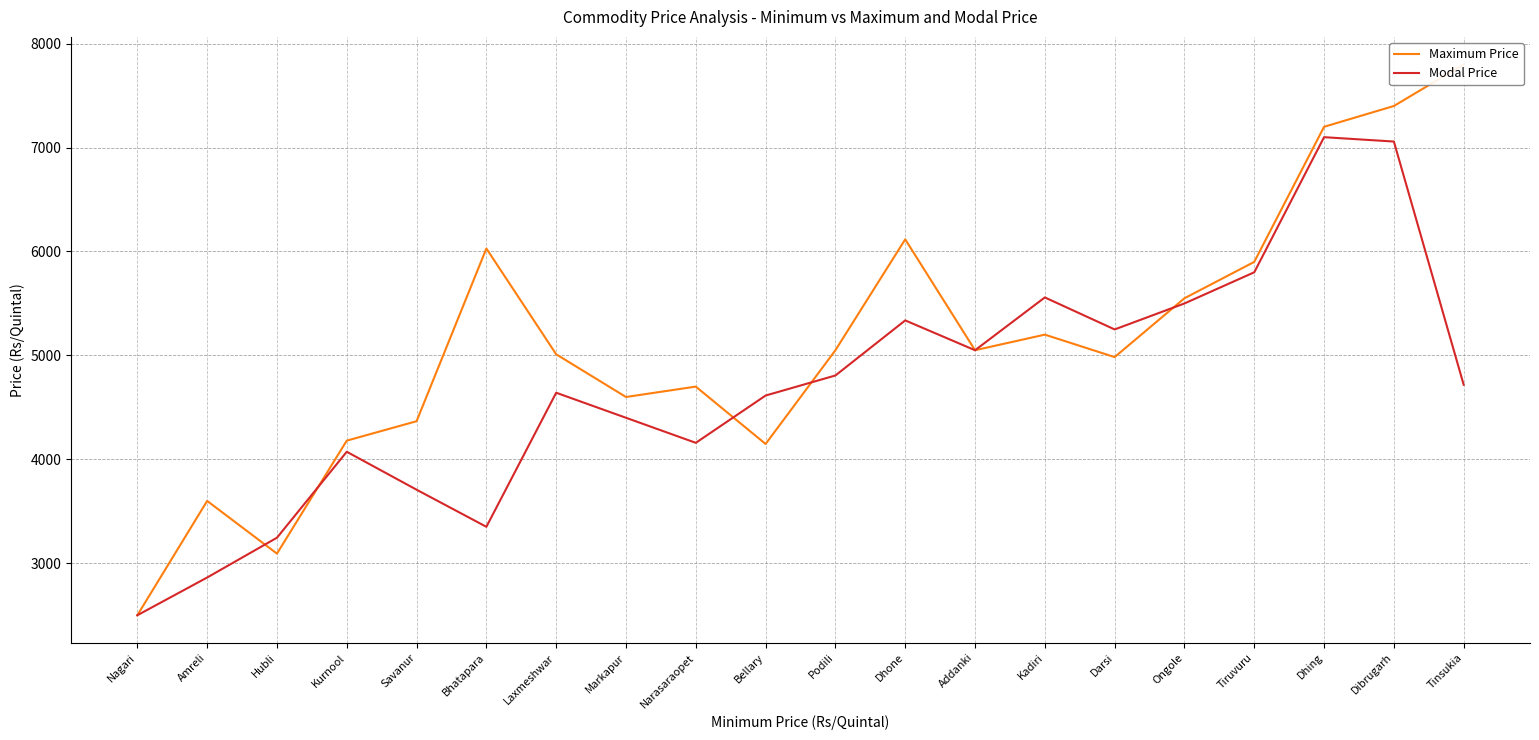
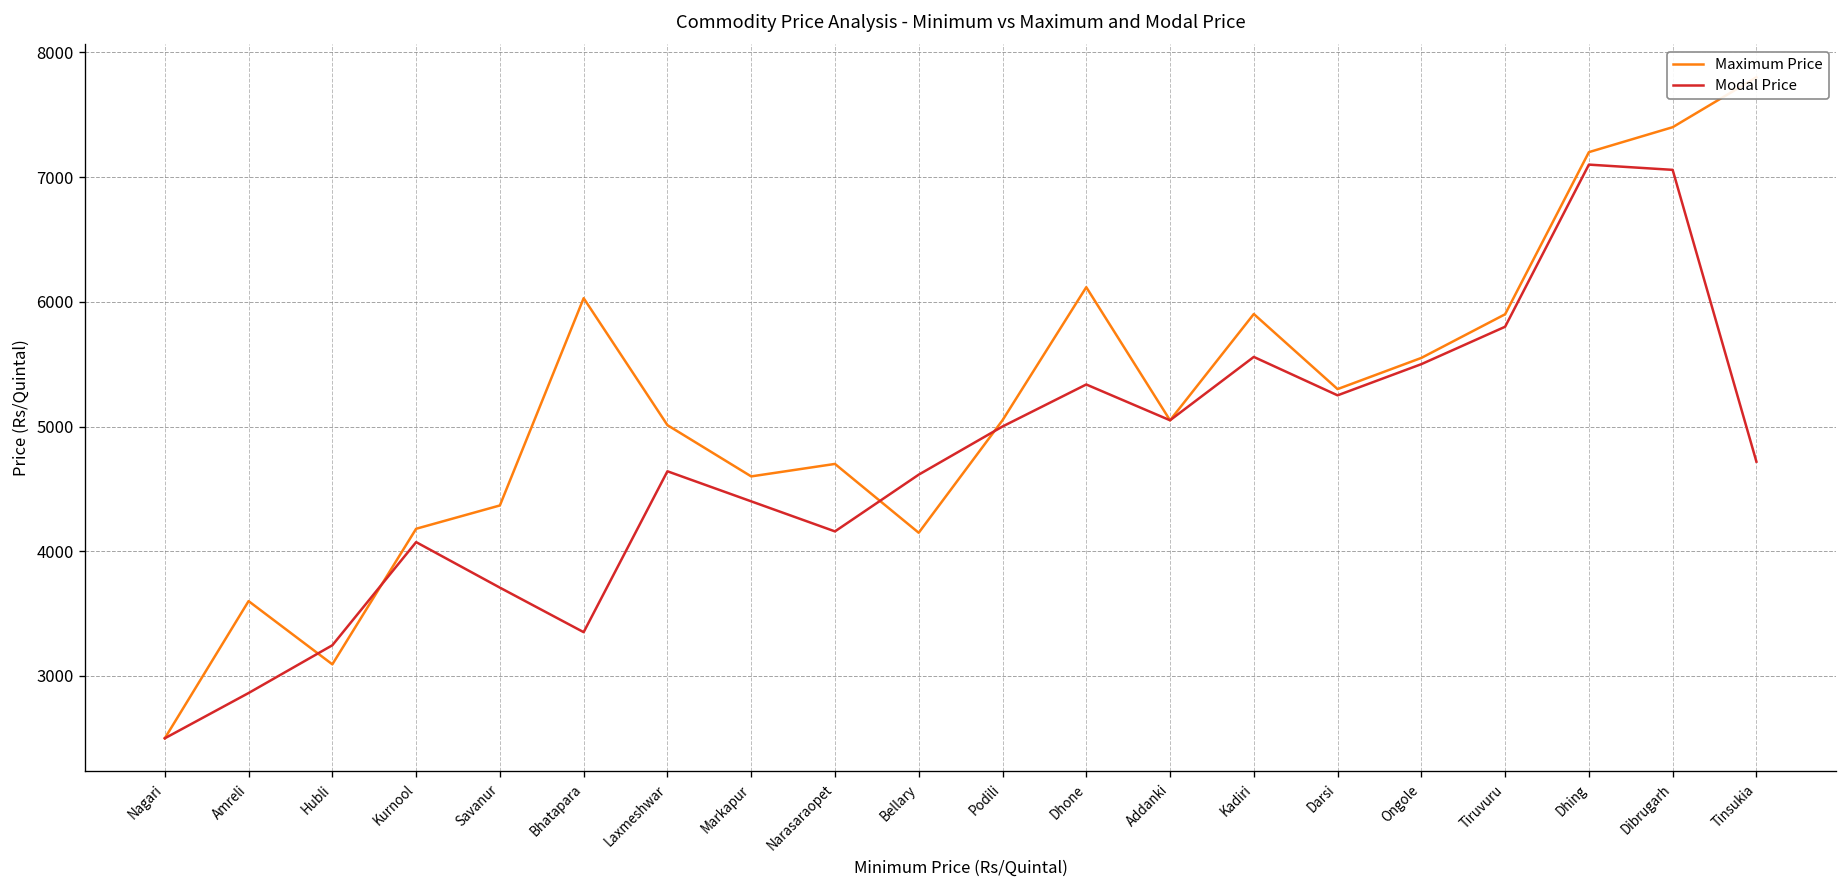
Modal Price, Podili: 4810 -> 5000
Maximum Price, Kadiri: 5200 -> 5900
Maximum Price, Darsi: 4980 -> 5300
